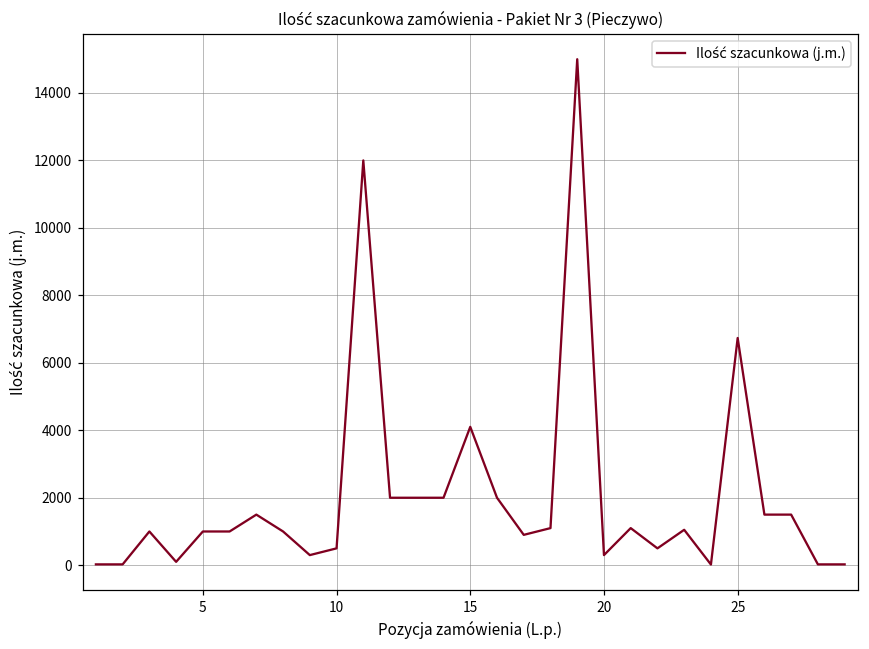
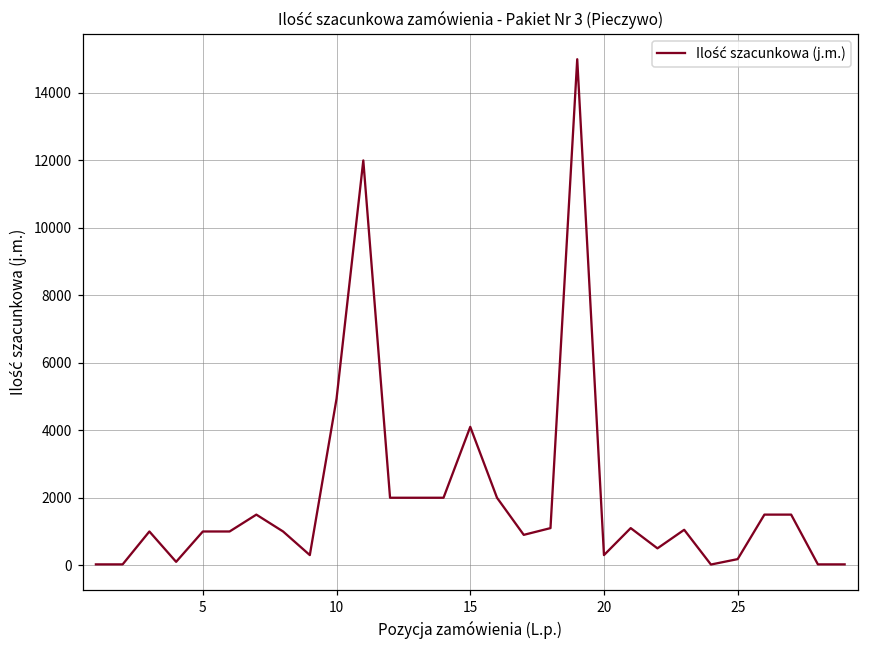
10: 500 -> 4900
25: 6700 -> 200
